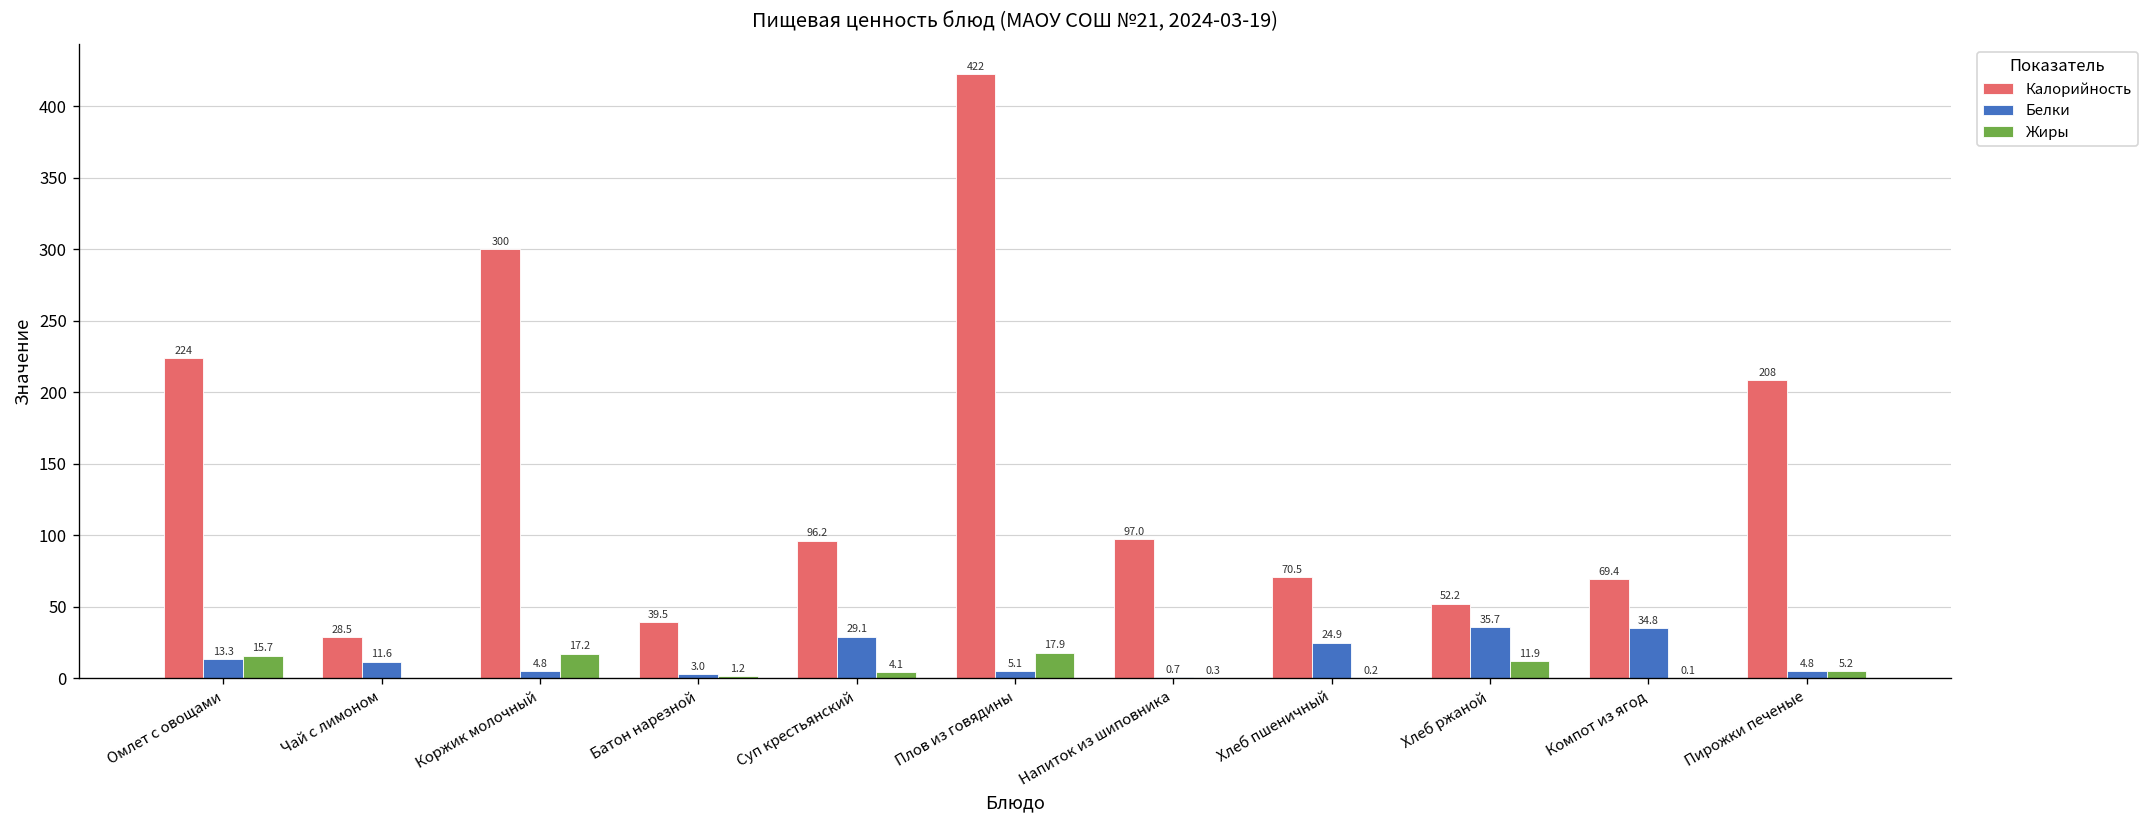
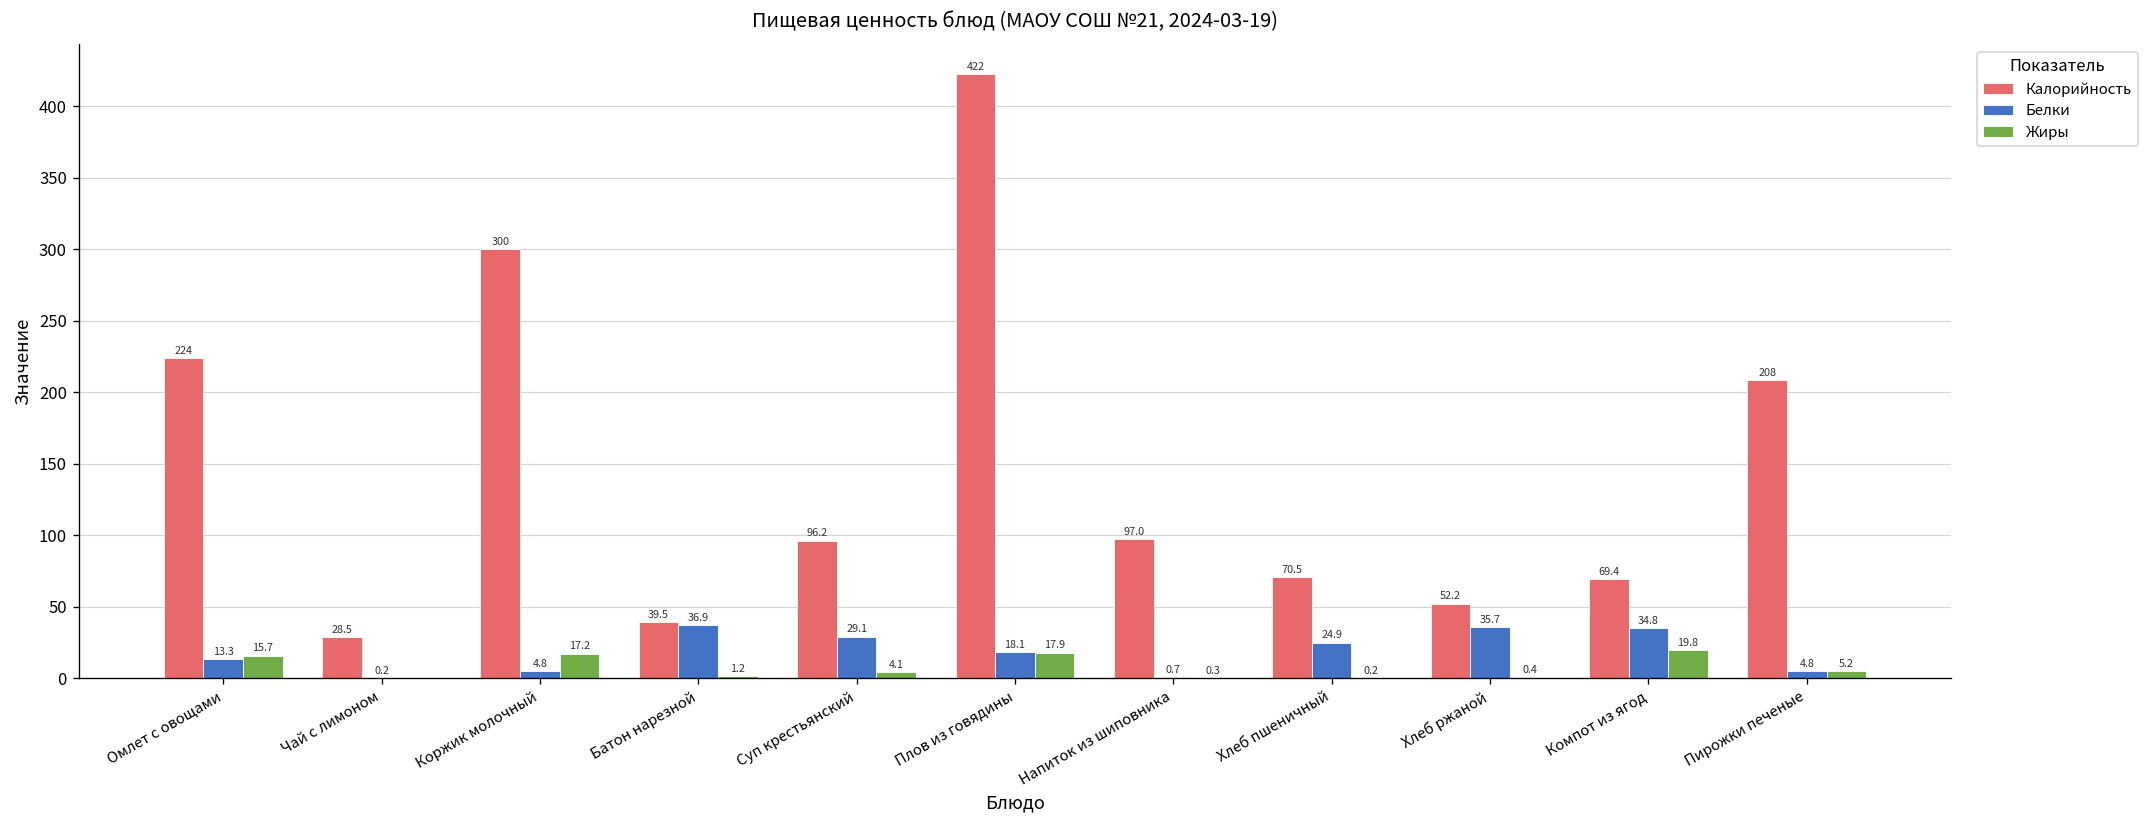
Белки, Чай с лимоном: 11.6 -> 0.2
Белки, Батон нарезной: 3.0 -> 36.9
Белки, Плов из говядины: 5.1 -> 18.1
Жиры, Хлеб ржаной: 11.9 -> 0.4
Жиры, Компот из ягод: 0.1 -> 19.8
